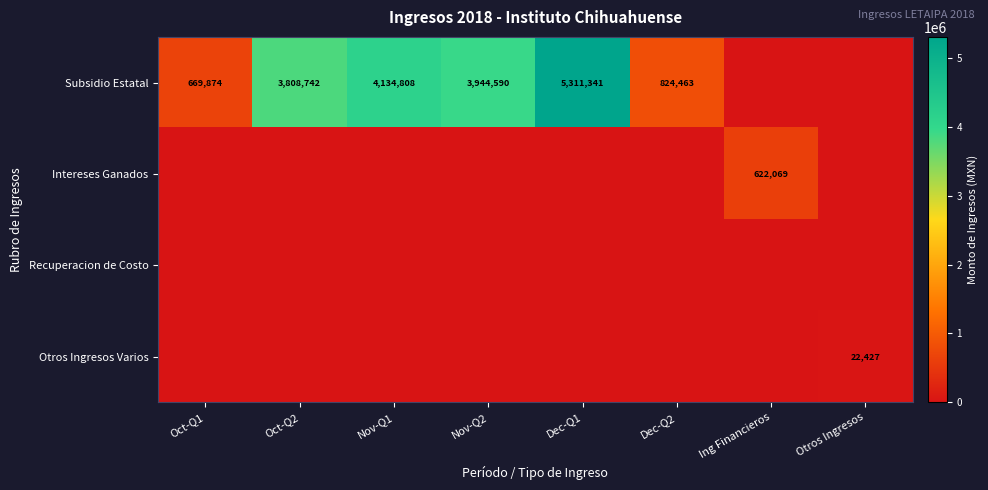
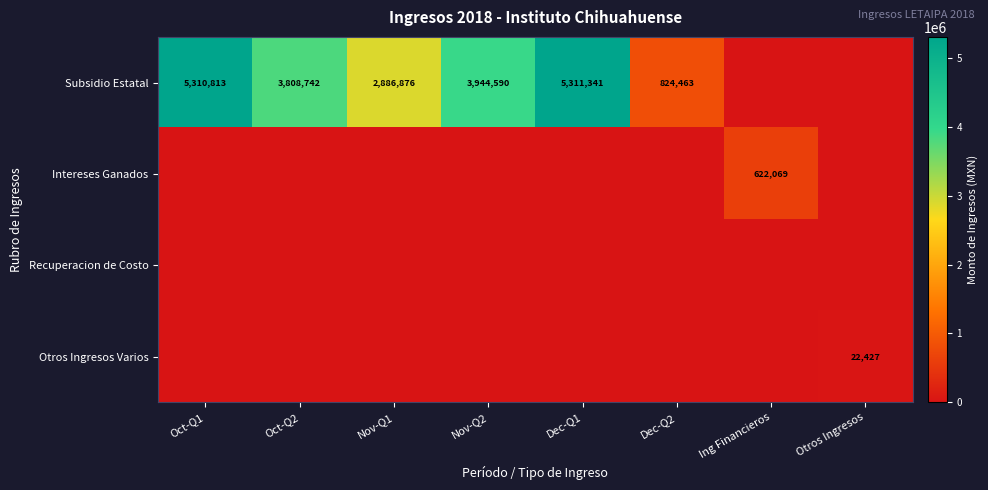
Subsidio Estatal, Oct-Q1: 669,874 -> 5,310,813
Subsidio Estatal, Nov-Q1: 4,134,808 -> 2,886,876
